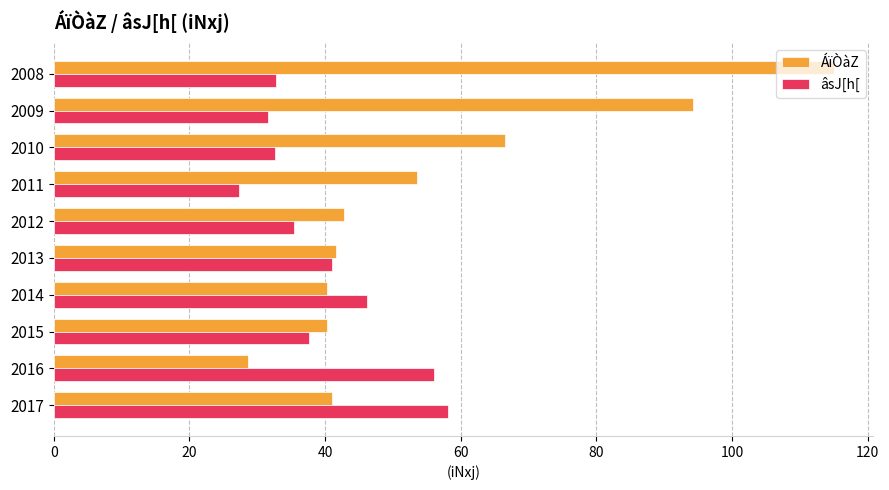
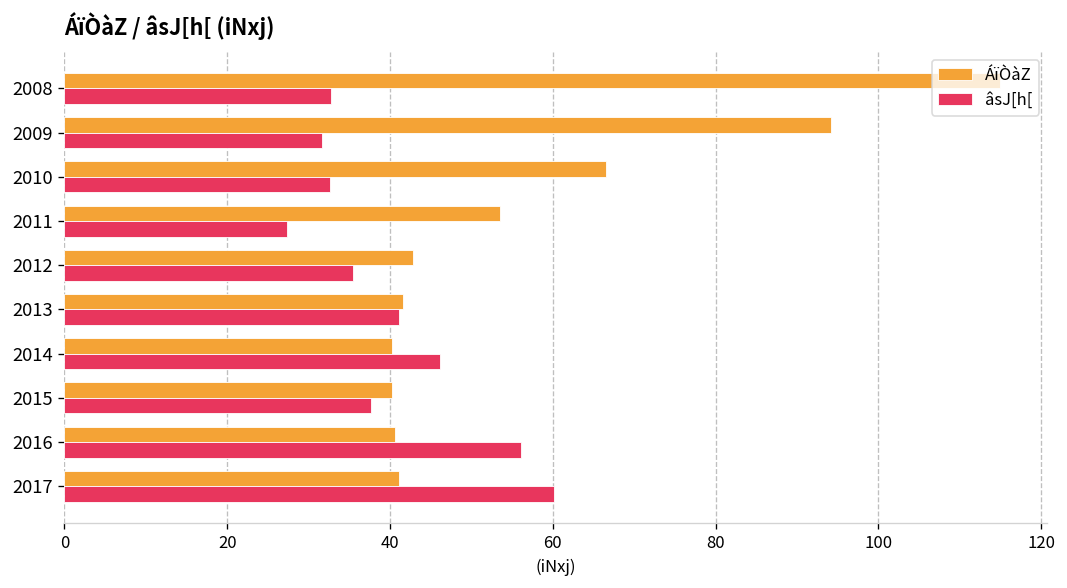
ÁïÒàZ, 2016: 29 -> 41
âsJ[h[, 2017: 58 -> 60
